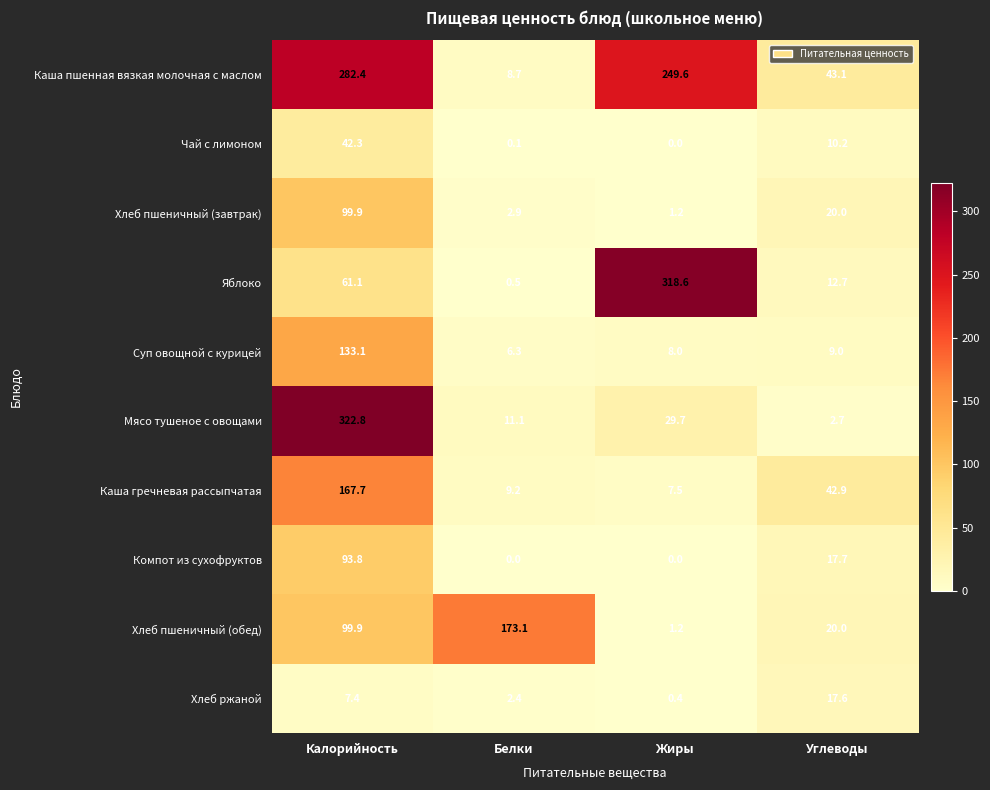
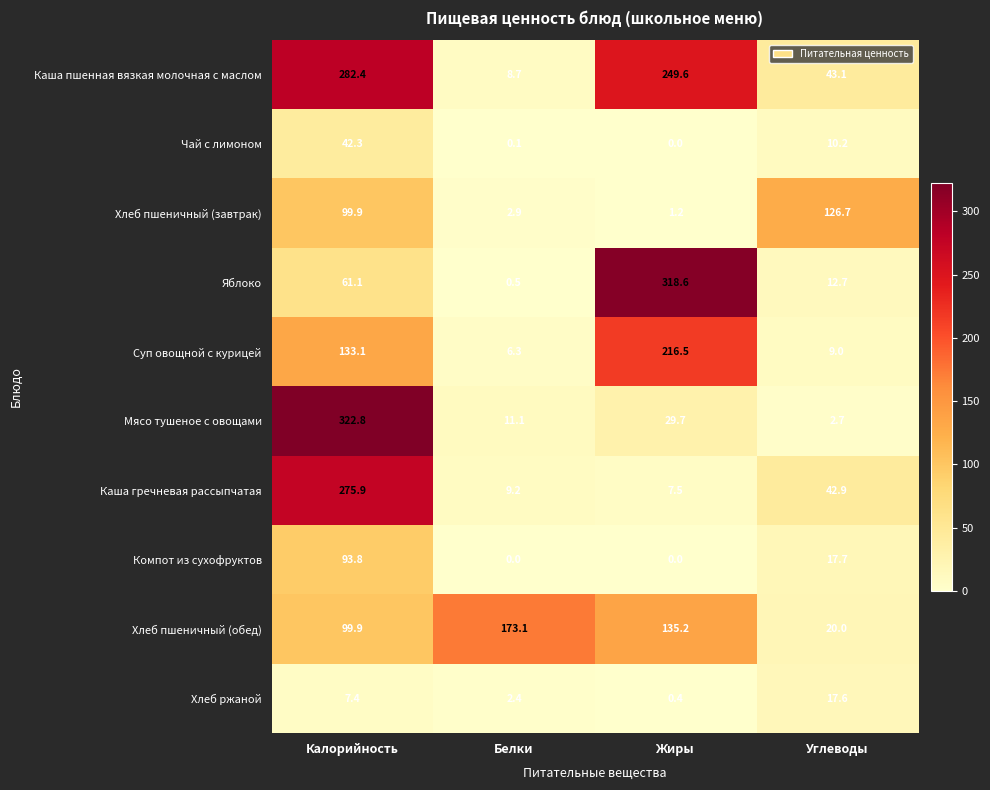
Хлеб пшеничный (завтрак), Углеводы: 20.0 -> 126.7
Суп овощной с курицей, Жиры: 8.0 -> 216.5
Каша гречневая рассыпчатая, Калорийность: 167.7 -> 275.9
Хлеб пшеничный (обед), Жиры: 1.2 -> 135.2
